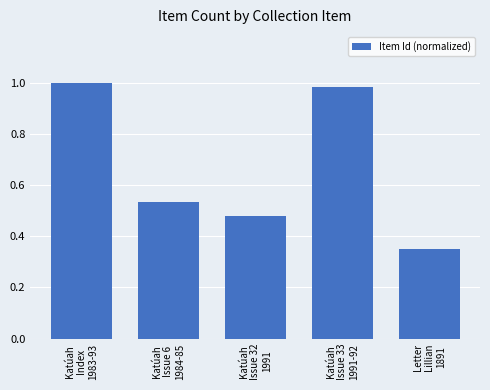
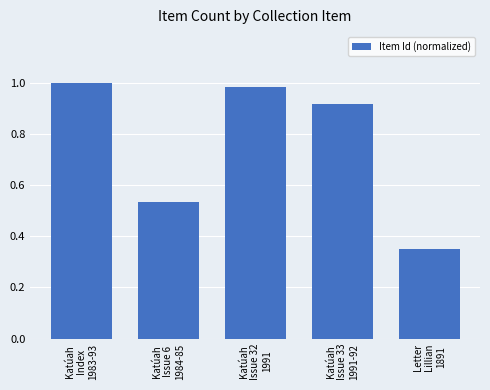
Katúah Issue 32 1991: 0.48 -> 0.98
Katúah Issue 33 1991-92: 0.98 -> 0.92
